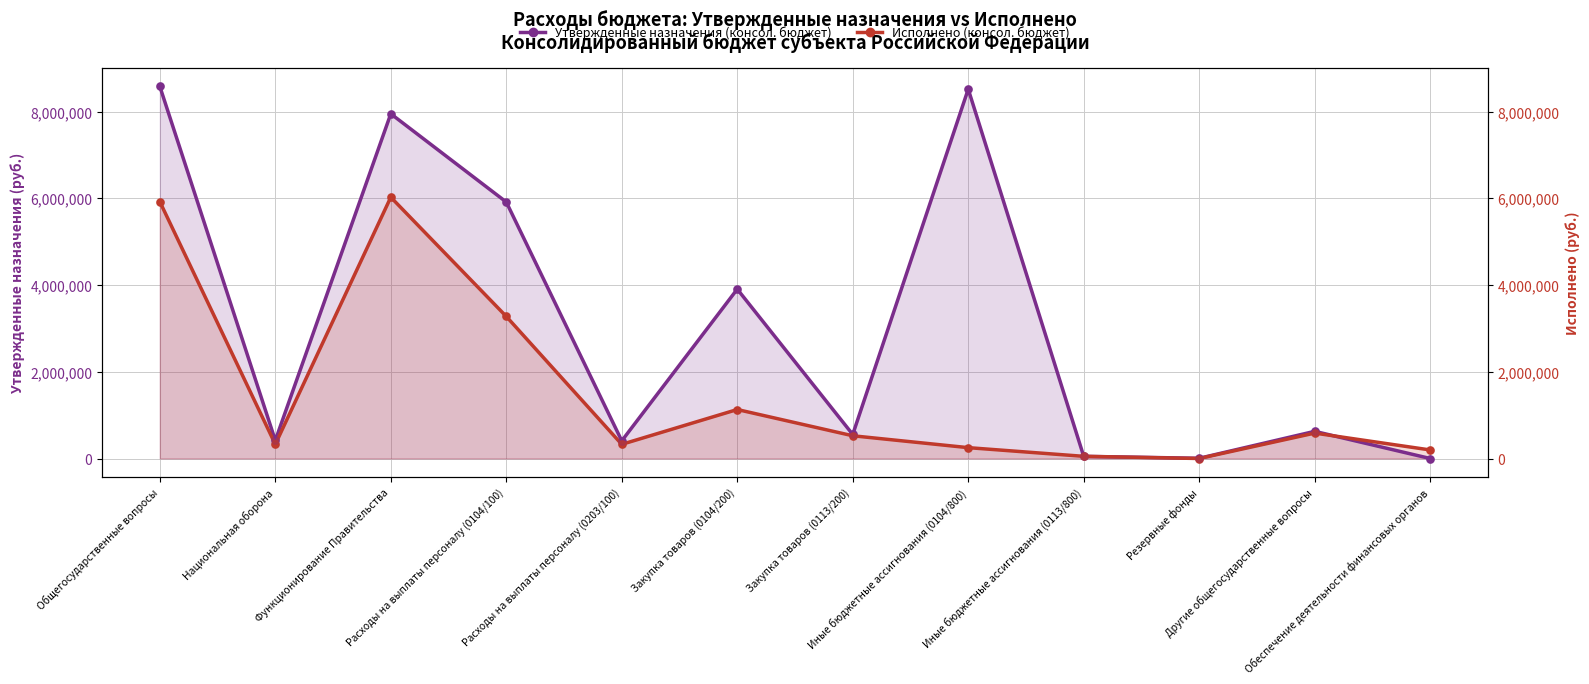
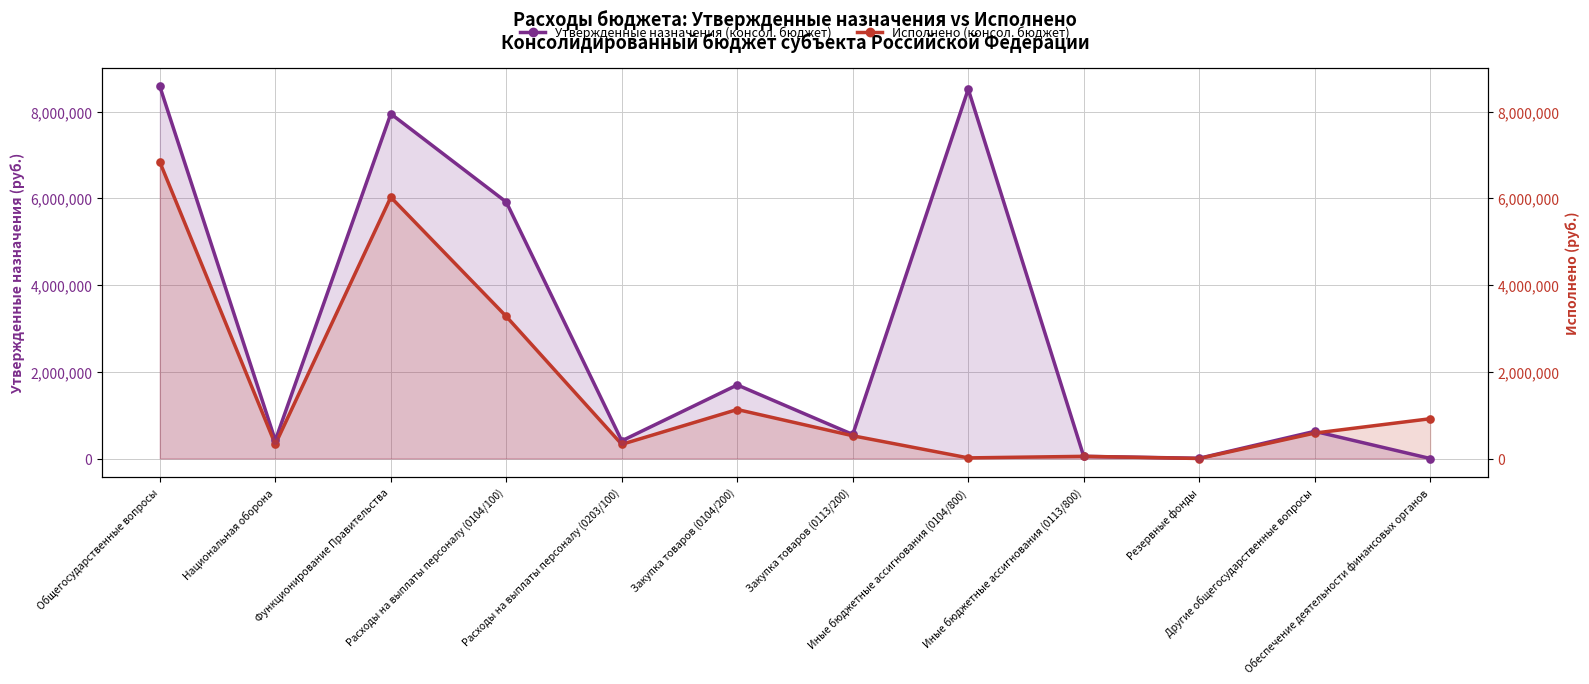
Исполнено (консол. бюджет), Общегосударственные вопросы: 5,900,000 -> 6,800,000
Утвержденные назначения (консол. бюджет), Закупка товаров (0104/200): 3,900,000 -> 1,700,000
Исполнено (консол. бюджет), Иные бюджетные ассигнования (0104/800): 300,000 -> 0
Исполнено (консол. бюджет), Обеспечение деятельности финансовых органов: 200,000 -> 900,000
